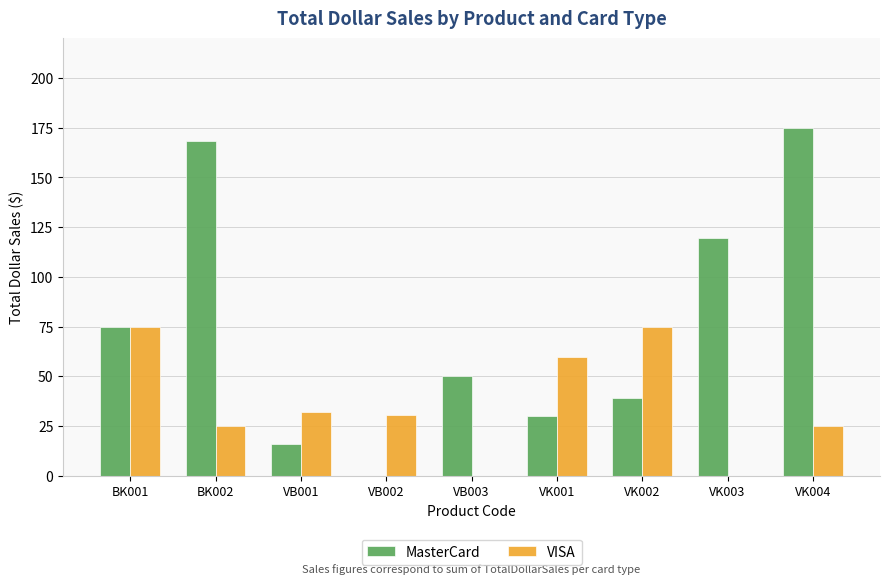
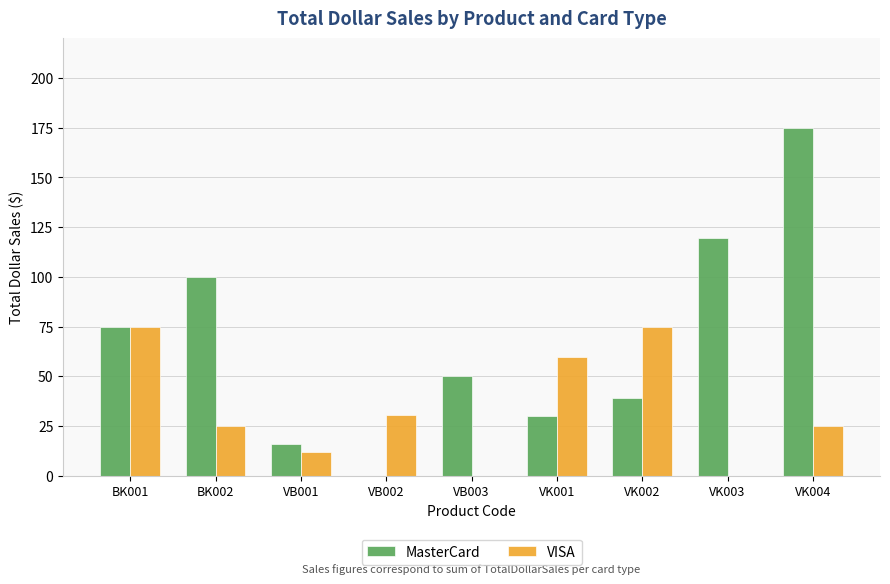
MasterCard, BK002: 168 -> 100
VISA, VB001: 32 -> 12
